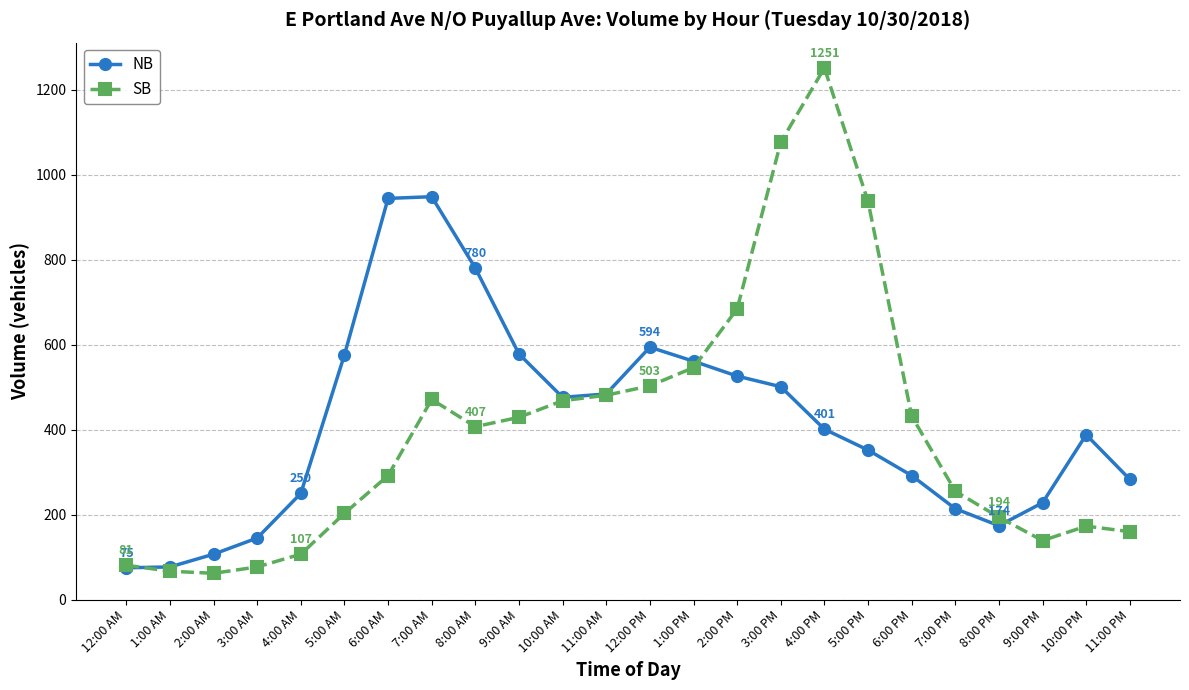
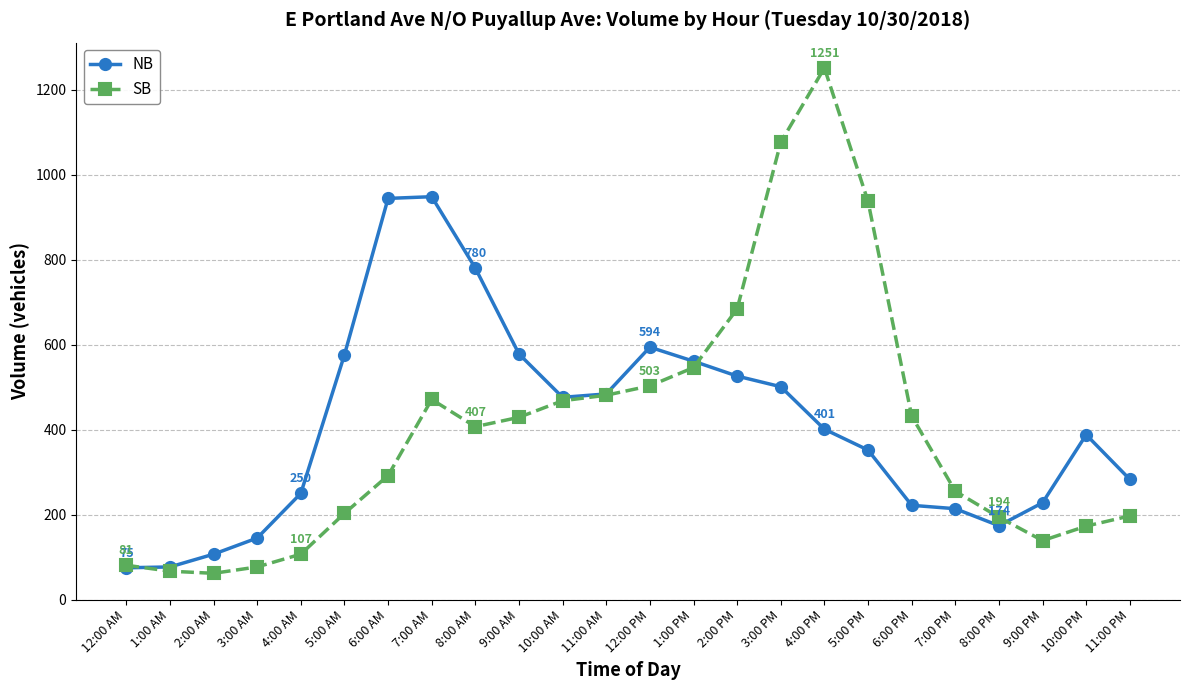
NB, 6:00 PM: 290 -> 220
SB, 11:00 PM: 160 -> 200
